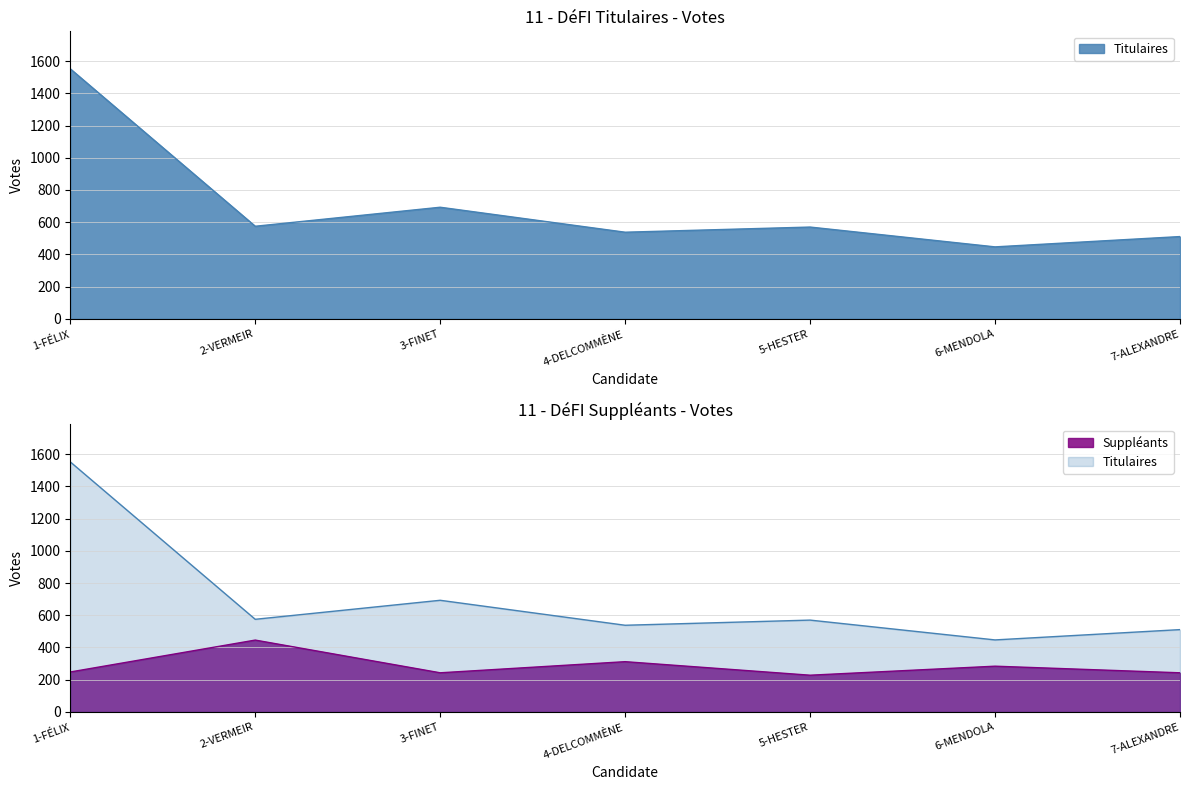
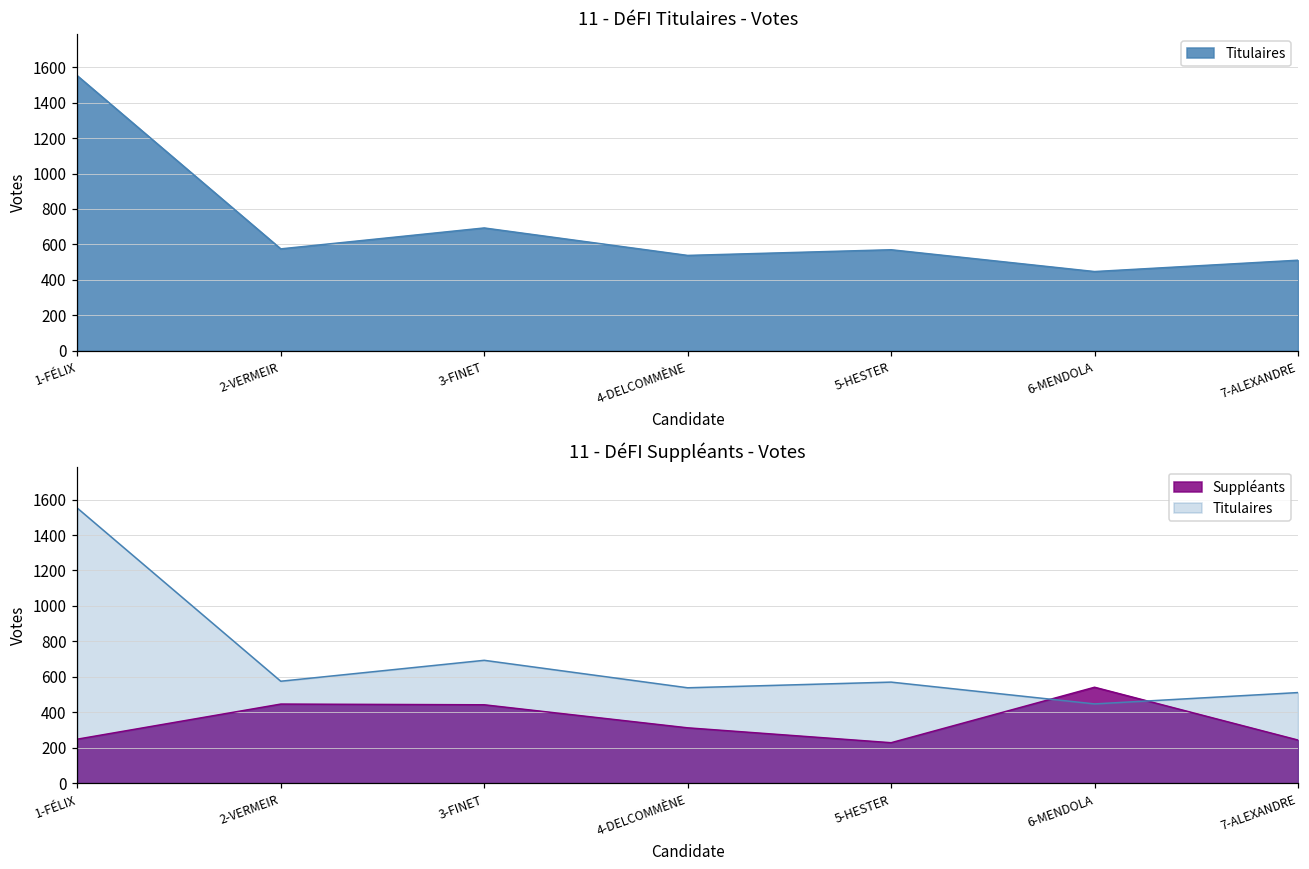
11 - DéFI Suppléants - Votes, Suppléants, 3-FINET: 240 -> 440
11 - DéFI Suppléants - Votes, Suppléants, 6-MENDOLA: 280 -> 540
